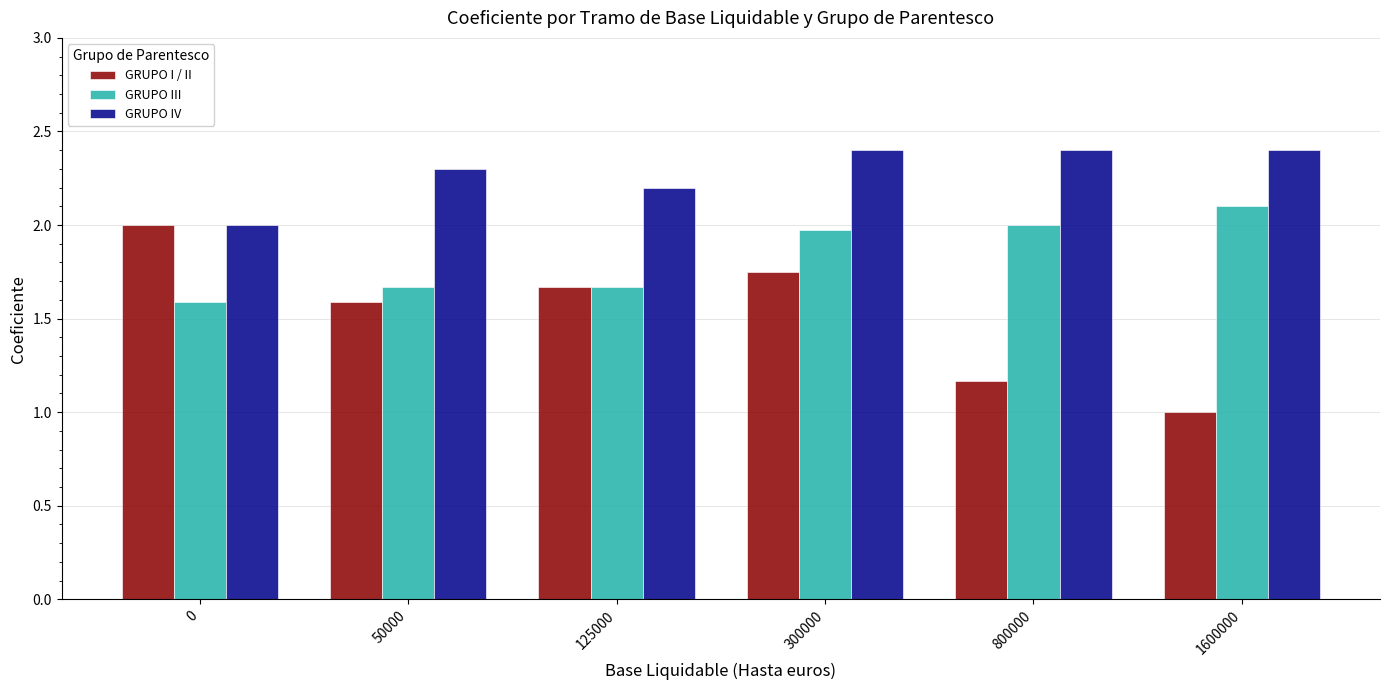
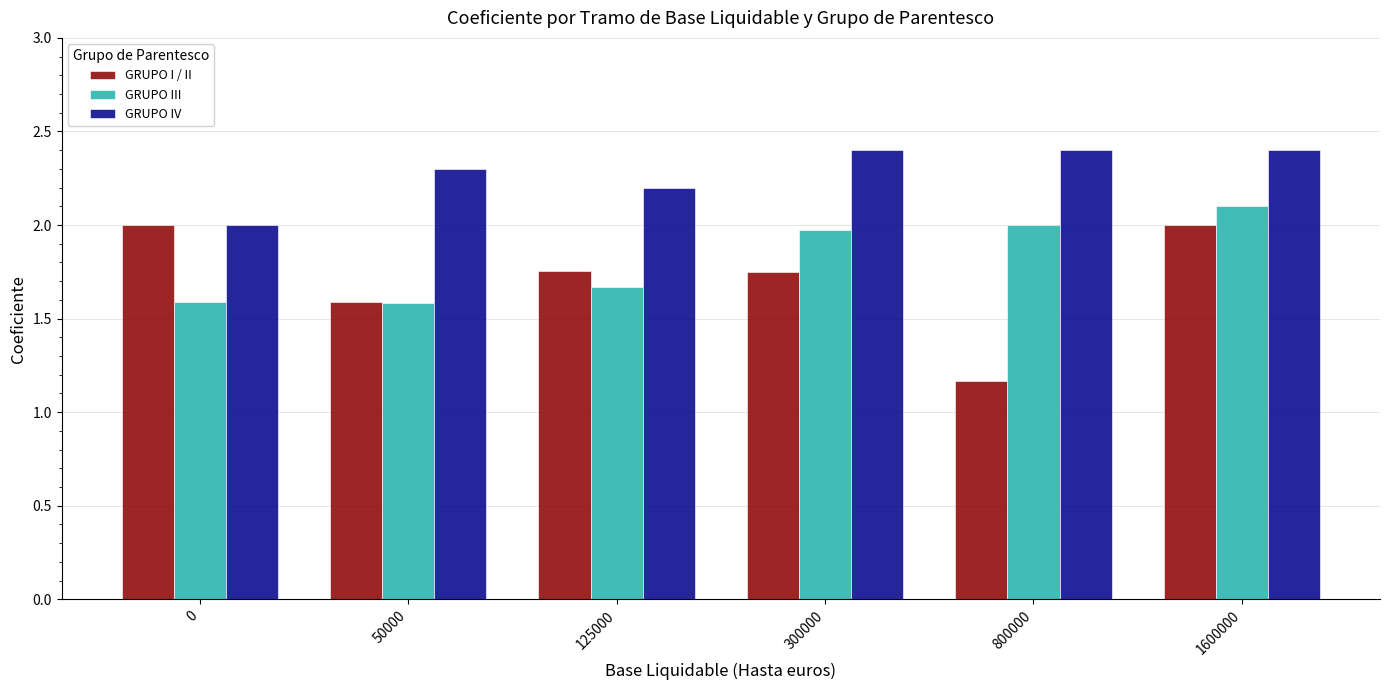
GRUPO III, 50000: 1.67 -> 1.58
GRUPO I / II, 125000: 1.67 -> 1.76
GRUPO I / II, 1600000: 1 -> 2
